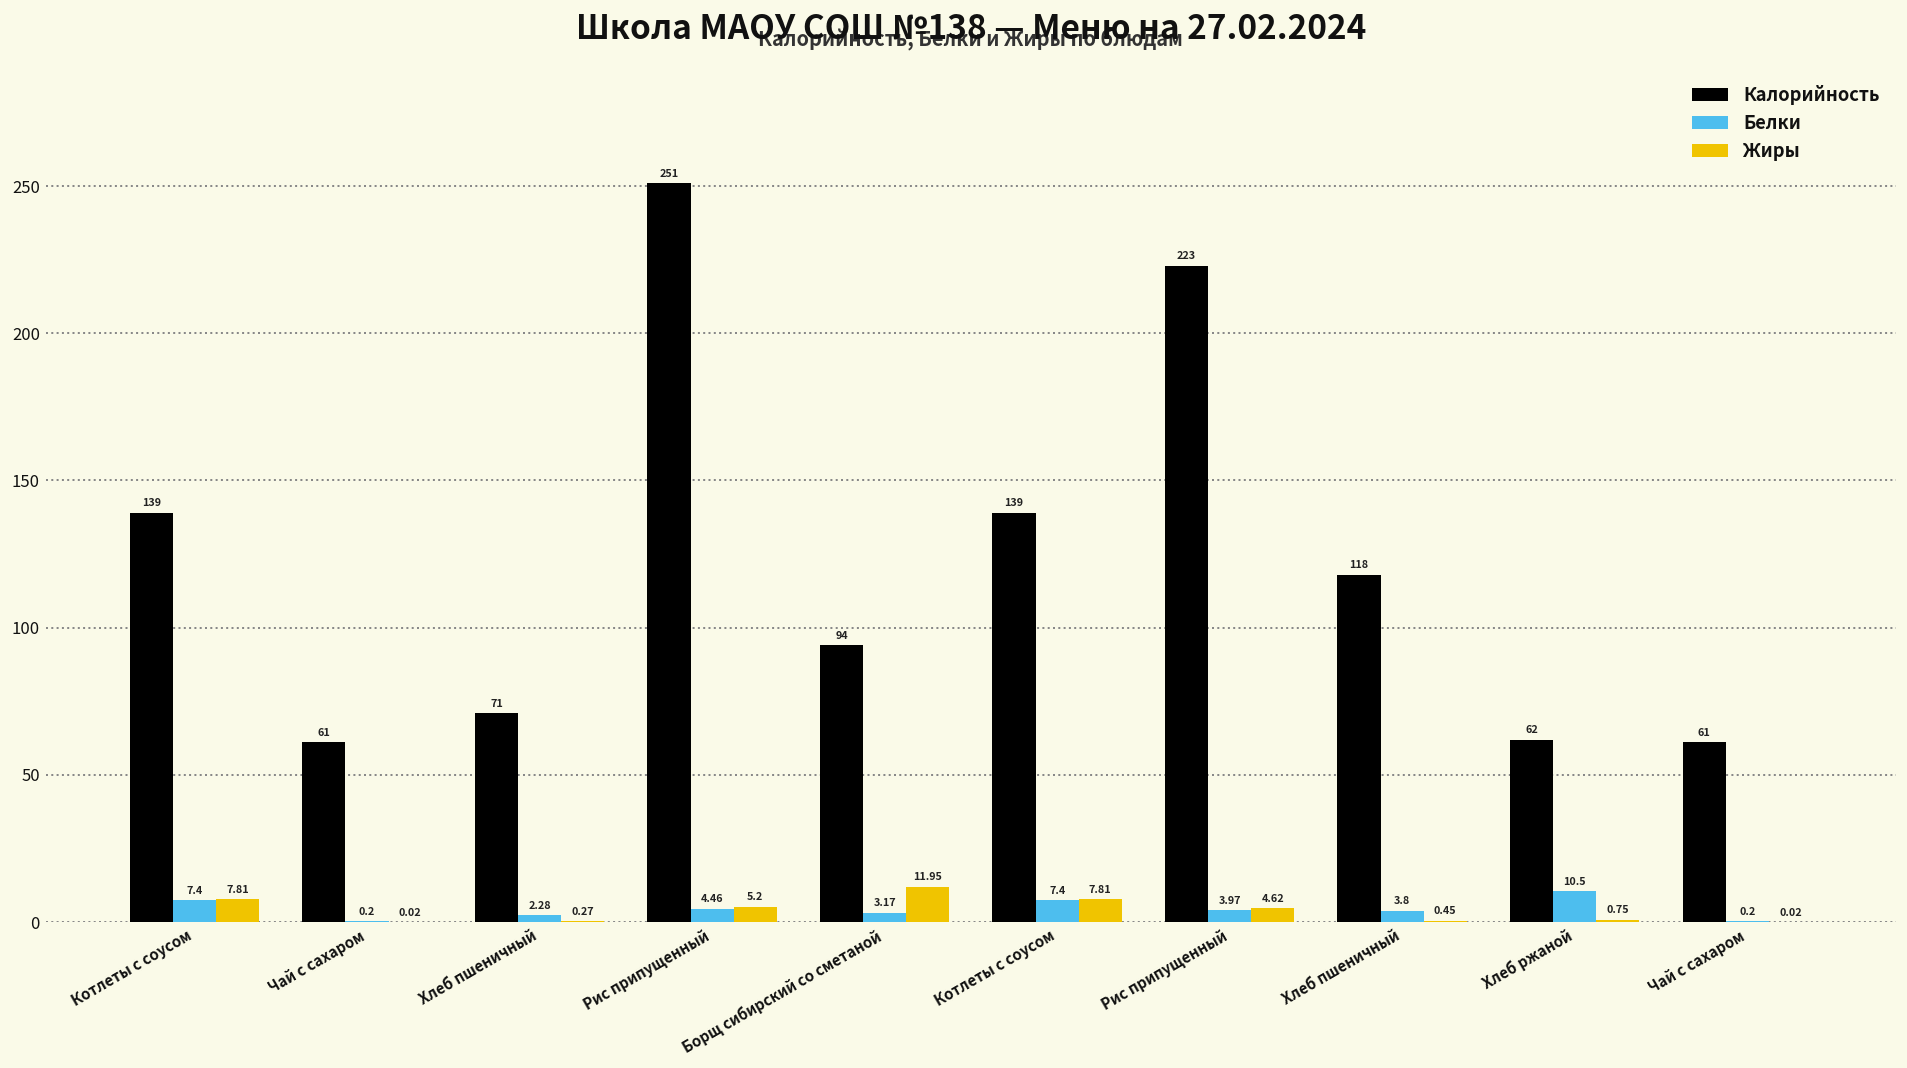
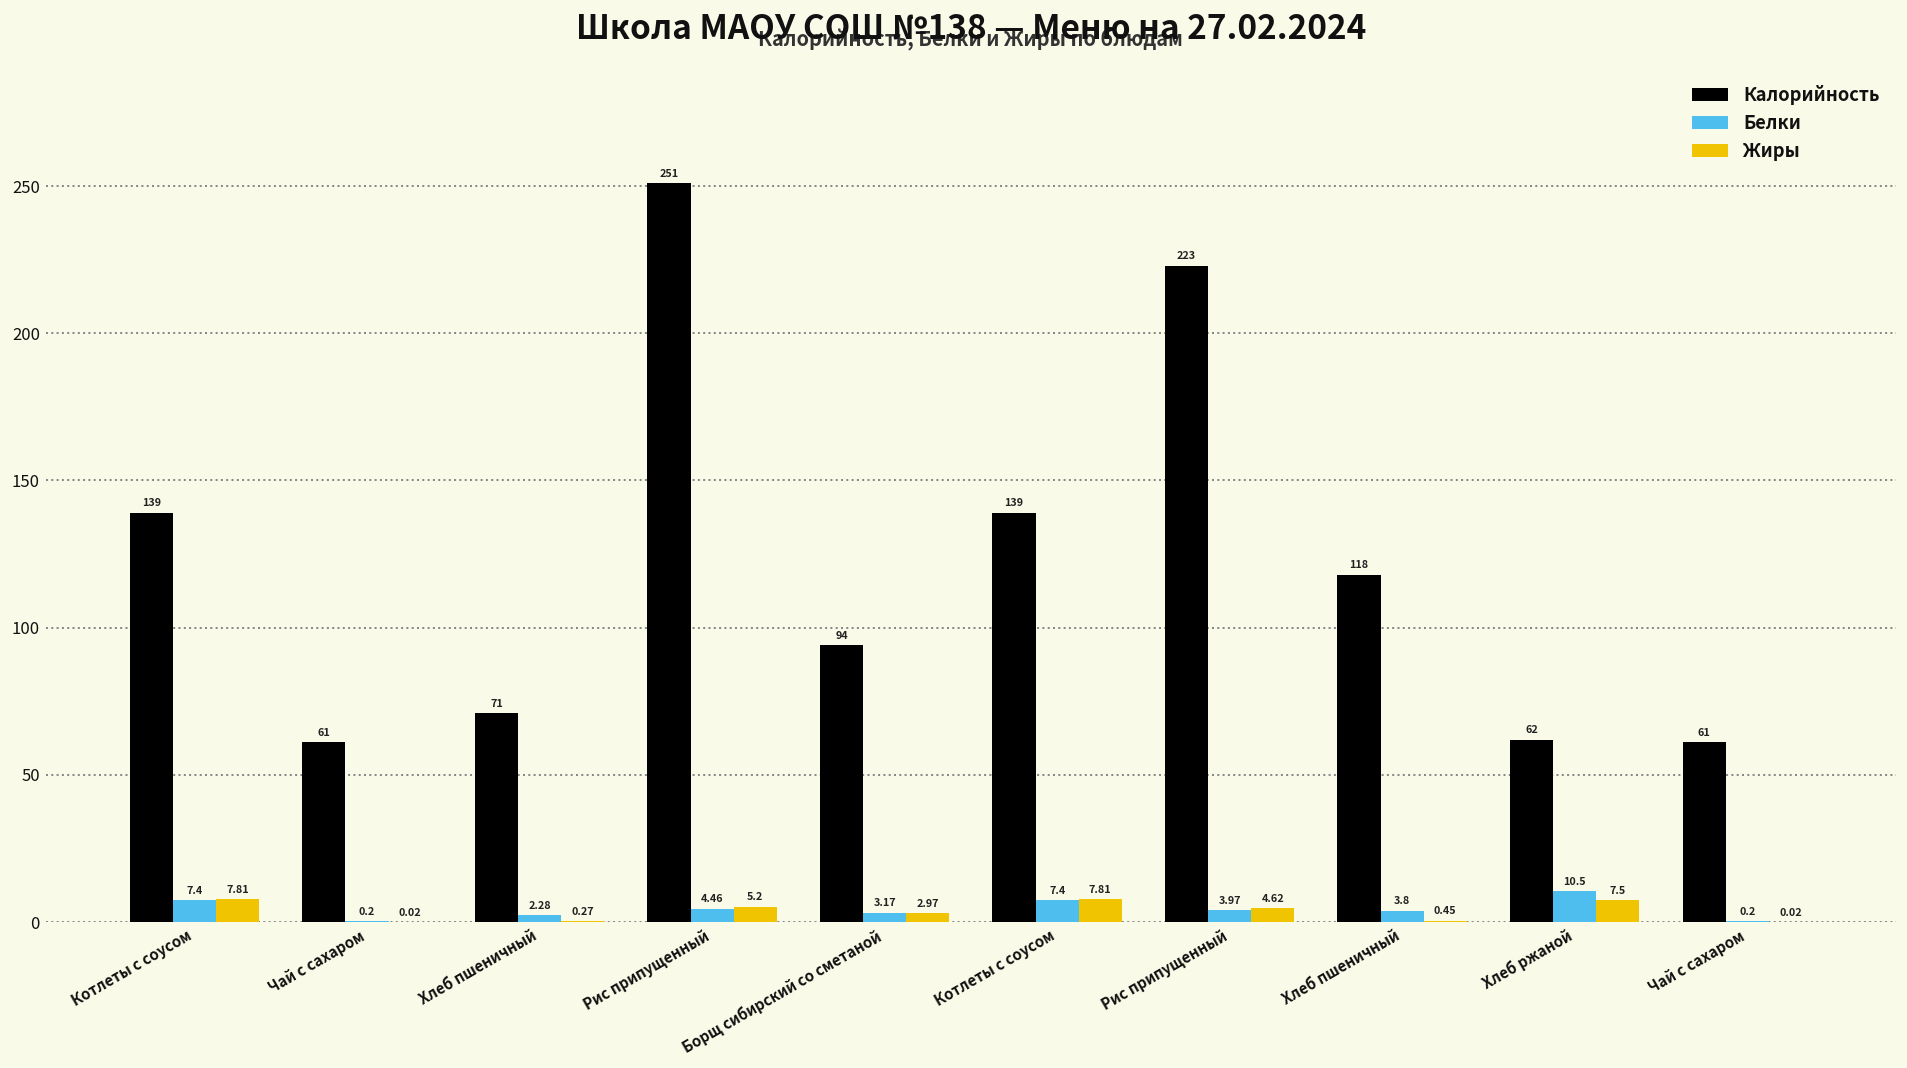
Жиры, Борщ сибирский со сметаной: 11.95 -> 2.97
Жиры, Хлеб ржаной: 0.75 -> 7.5
